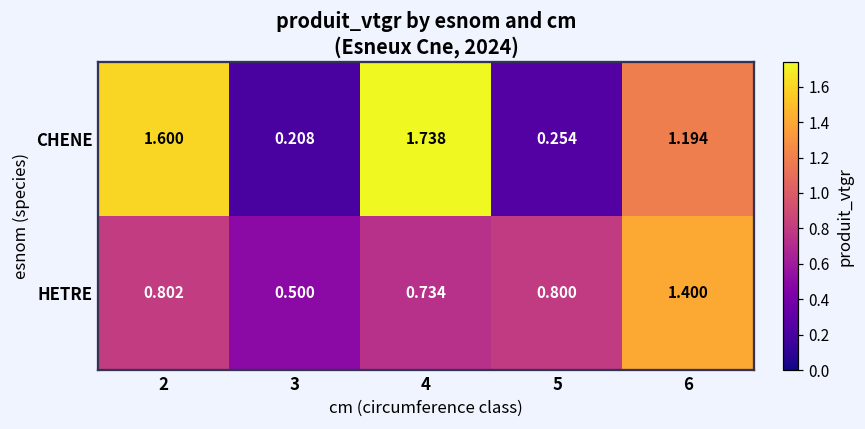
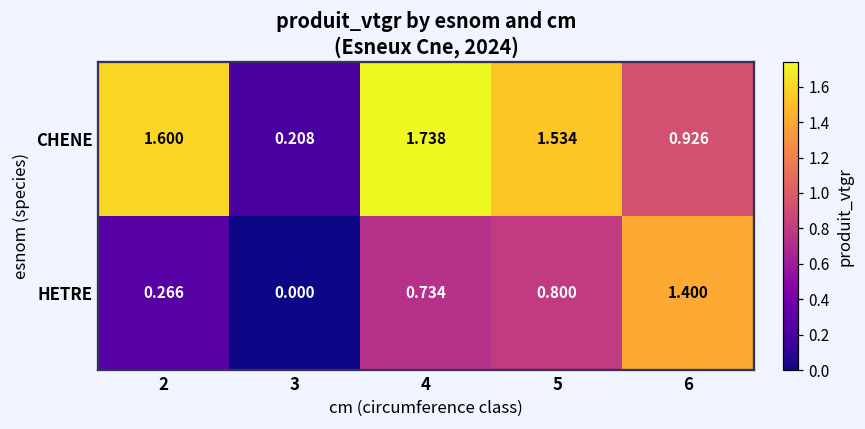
CHENE, 5: 0.254 -> 1.534
CHENE, 6: 1.194 -> 0.926
HETRE, 2: 0.802 -> 0.266
HETRE, 3: 0.500 -> 0.000
